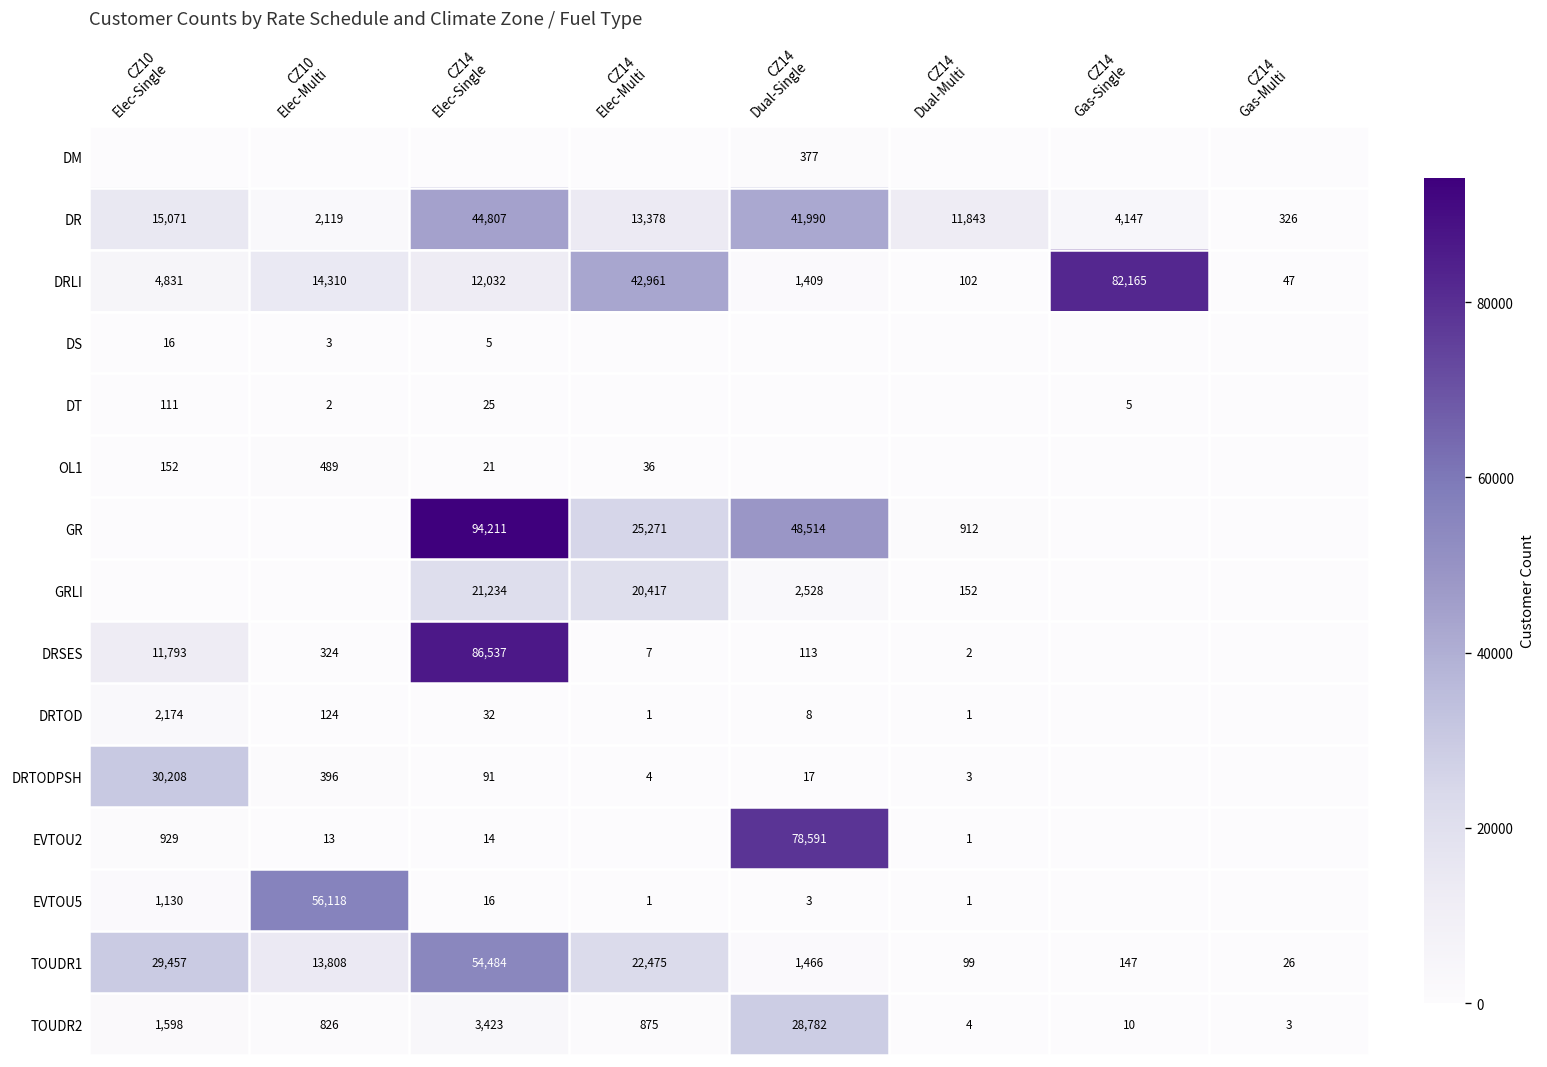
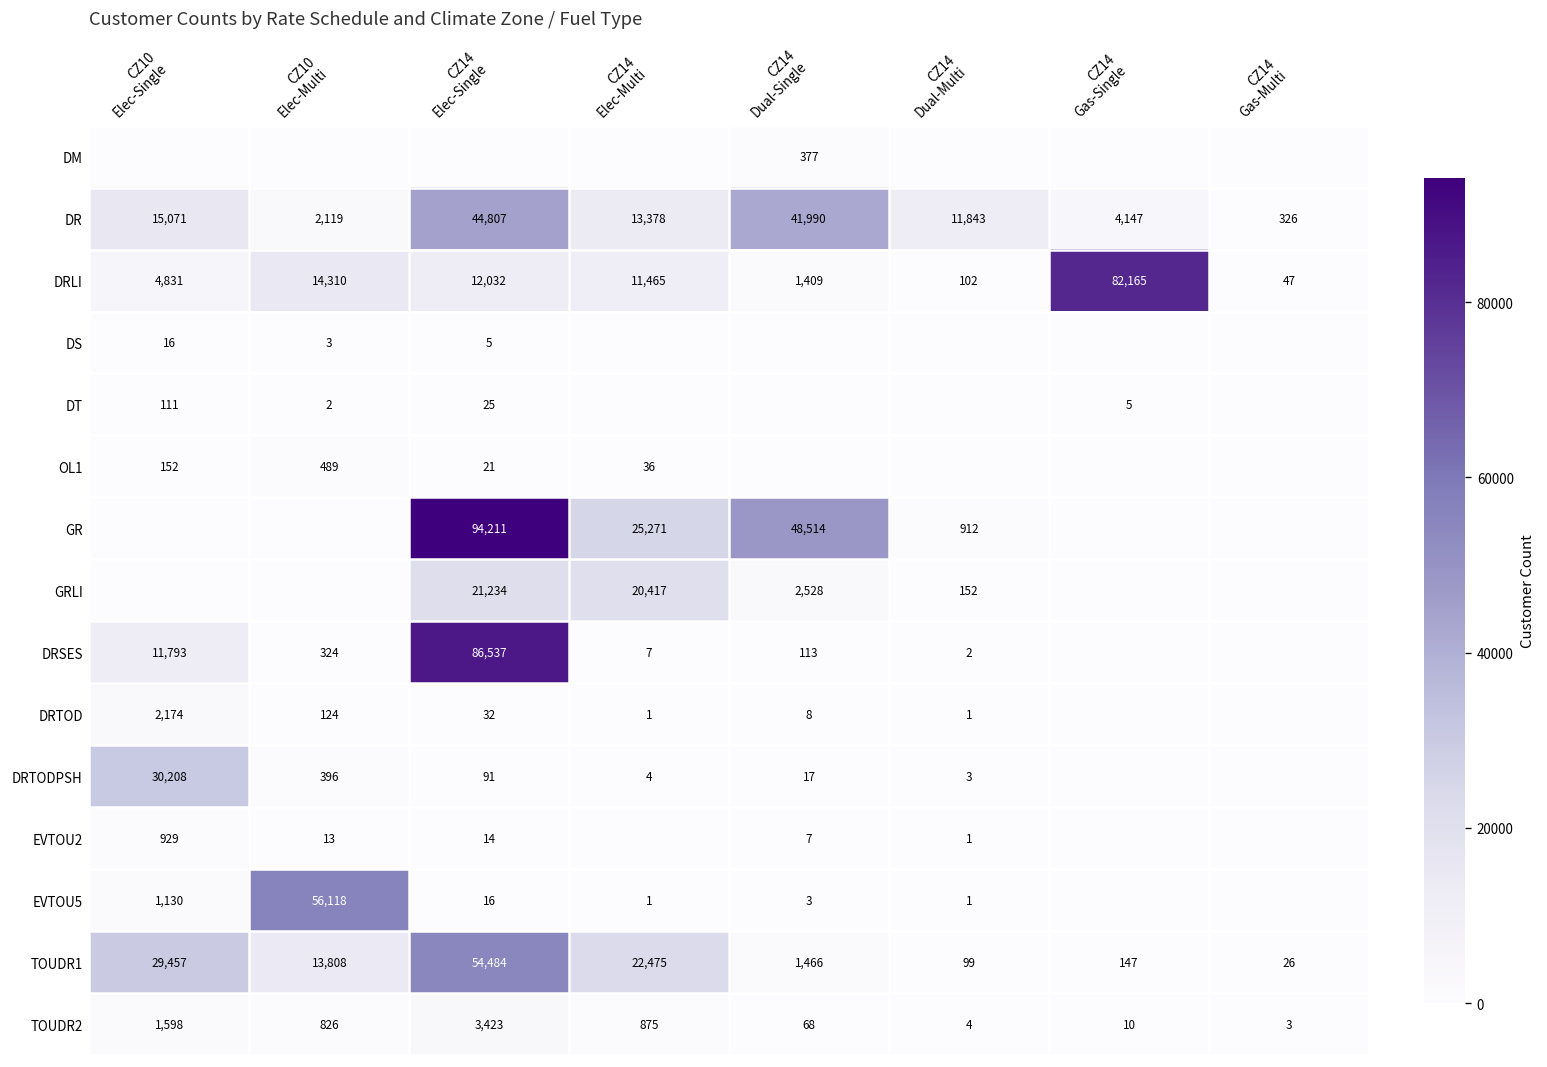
DRLI, CZ14 Elec-Multi: 42,961 -> 11,465
EVTOU2, CZ14 Dual-Single: 78,591 -> 7
TOUDR2, CZ14 Dual-Single: 28,782 -> 68
